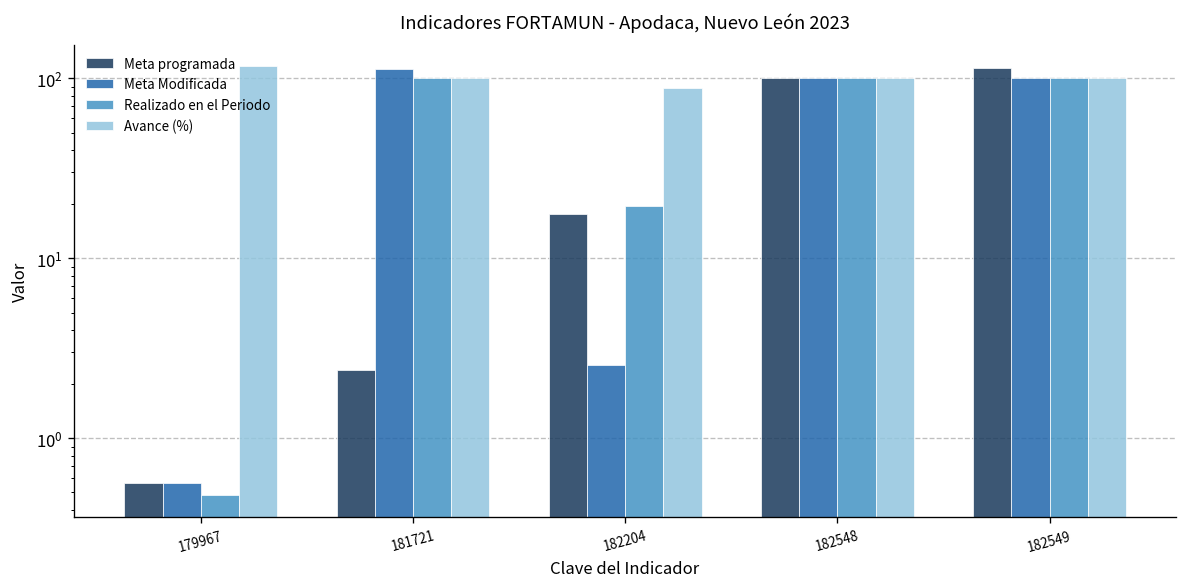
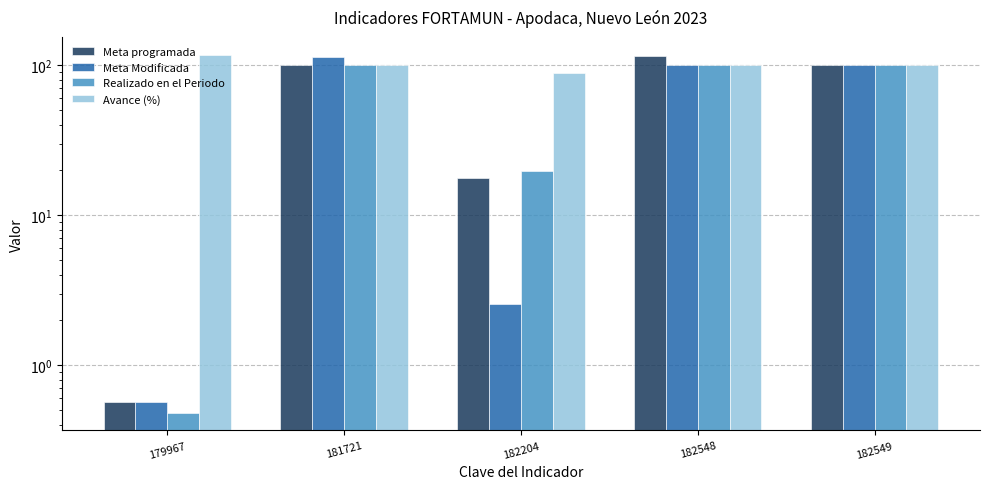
Meta programada, 181721: 2.4 -> 100
Meta programada, 182548: 100 -> 110
Meta programada, 182549: 110 -> 100
